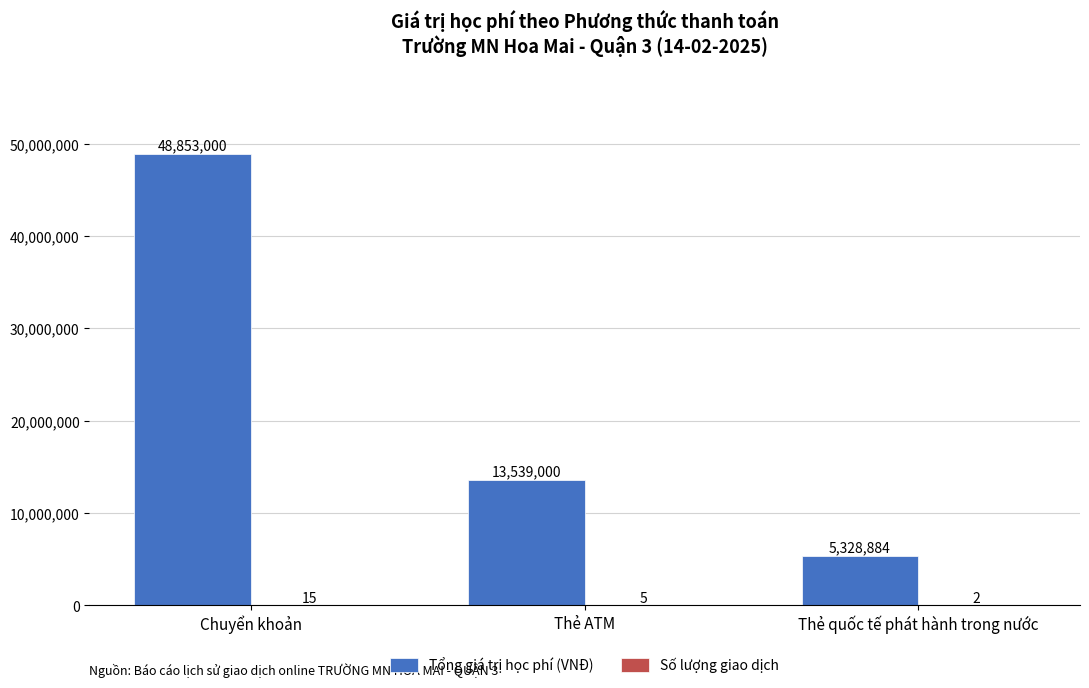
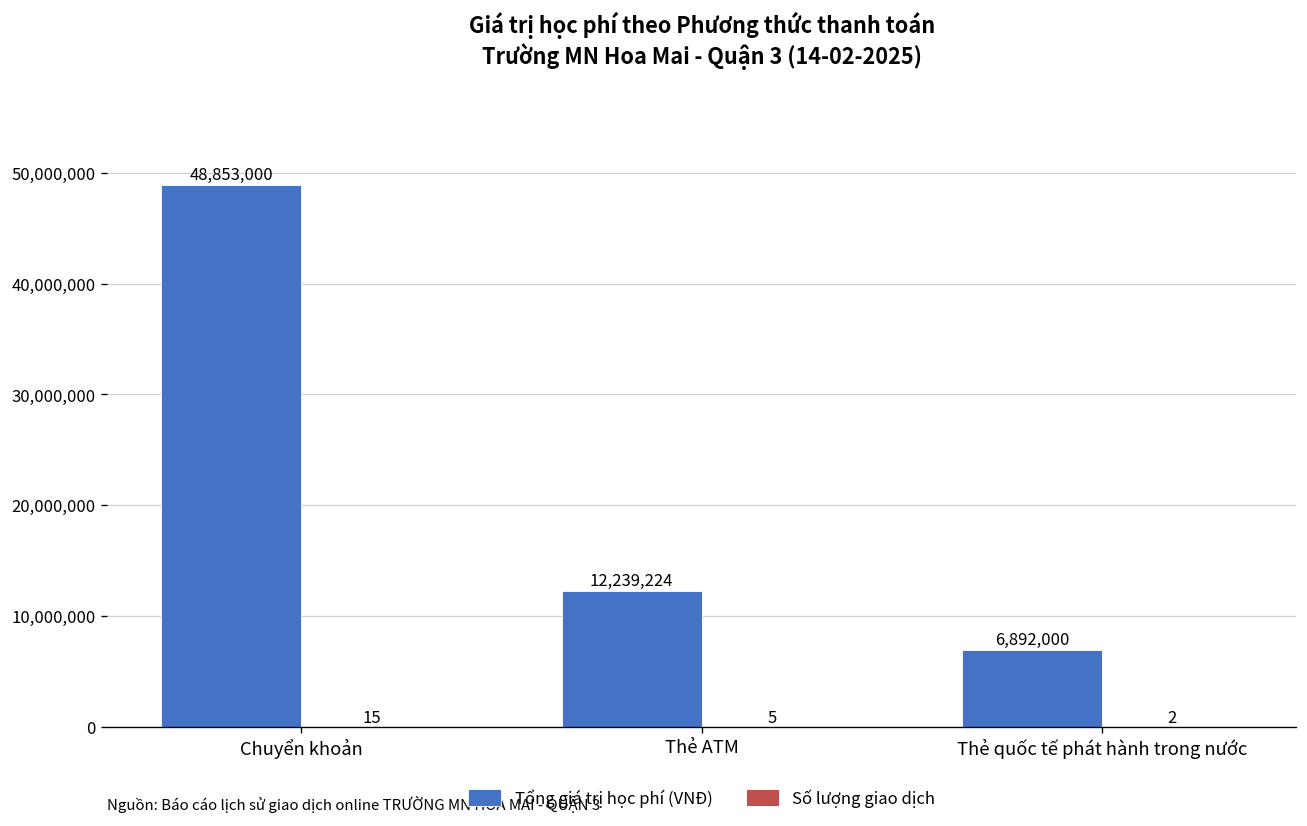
Tổng giá trị học phí (VNĐ), Thẻ ATM: 13,539,000 -> 12,239,224
Tổng giá trị học phí (VNĐ), Thẻ quốc tế phát hành trong nước: 5,328,884 -> 6,892,000
